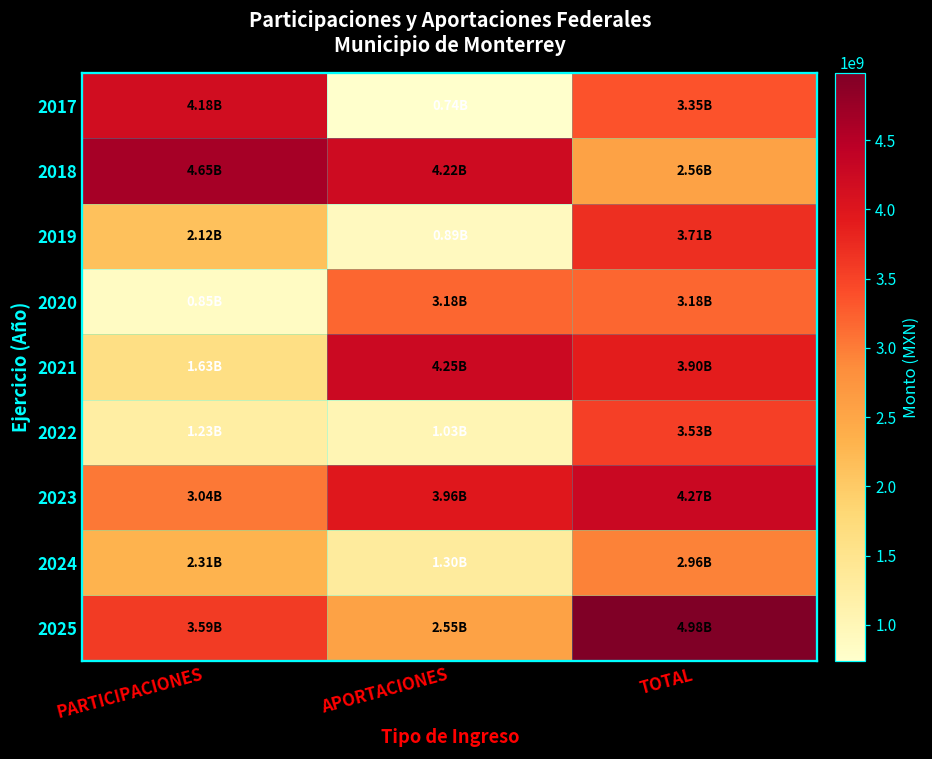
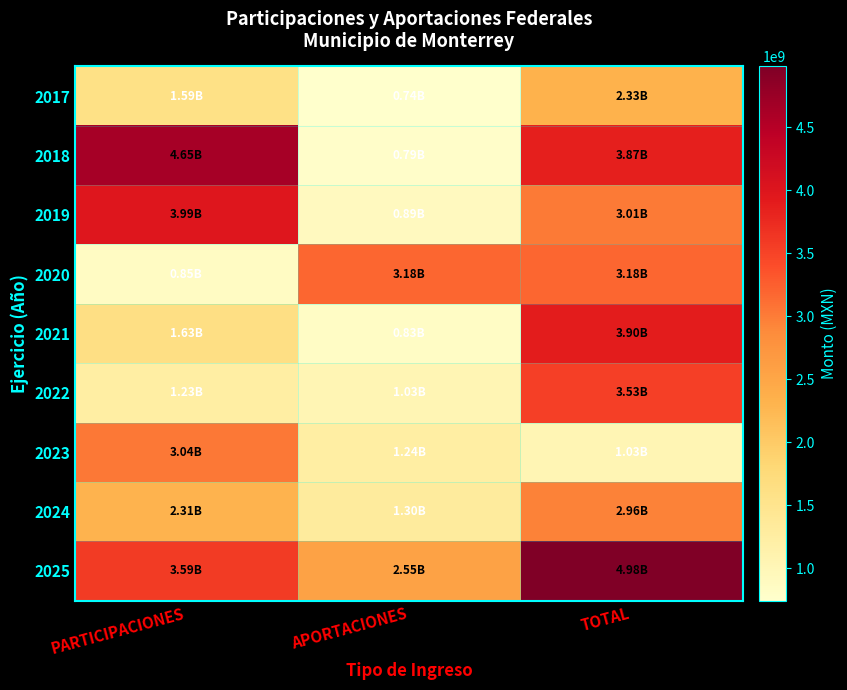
2017, PARTICIPACIONES: 4.18B -> 1.59B
2017, TOTAL: 3.35B -> 2.33B
2018, APORTACIONES: 4.22B -> 0.79B
2018, TOTAL: 2.56B -> 3.87B
2019, PARTICIPACIONES: 2.12B -> 3.99B
2019, TOTAL: 3.71B -> 3.01B
2021, APORTACIONES: 4.25B -> 0.83B
2023, APORTACIONES: 3.96B -> 1.24B
2023, TOTAL: 4.27B -> 1.03B
